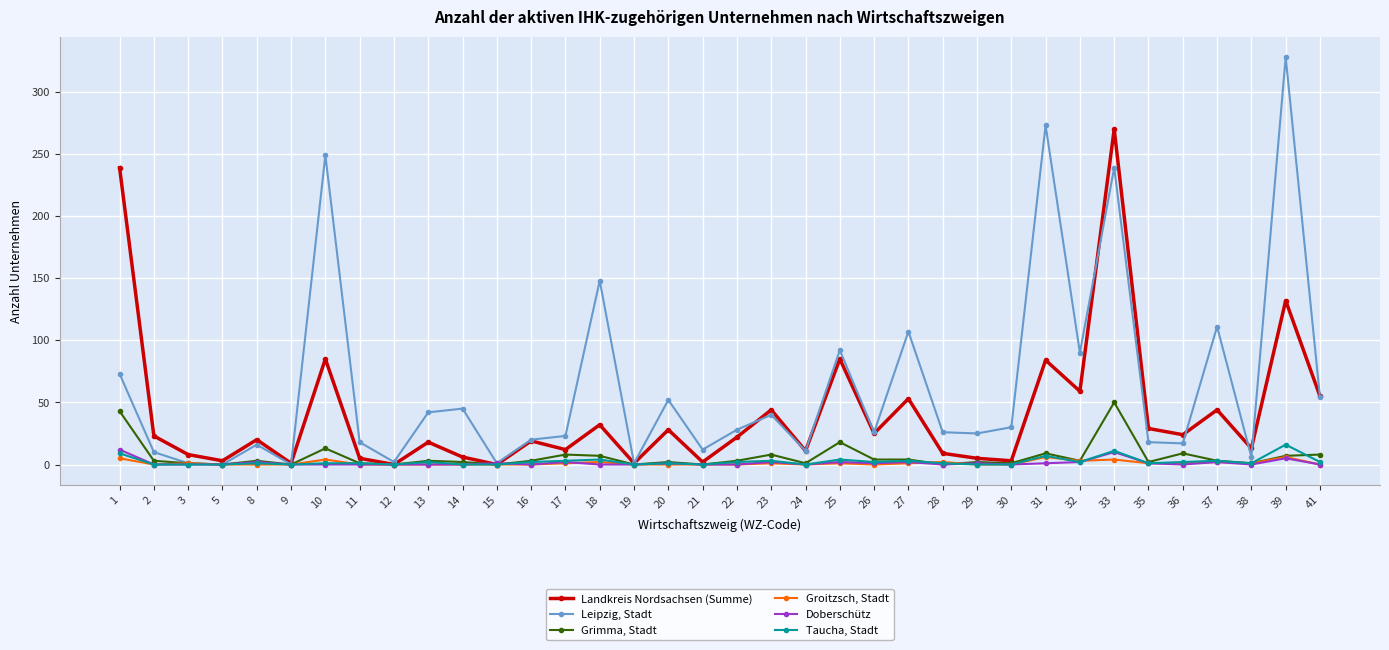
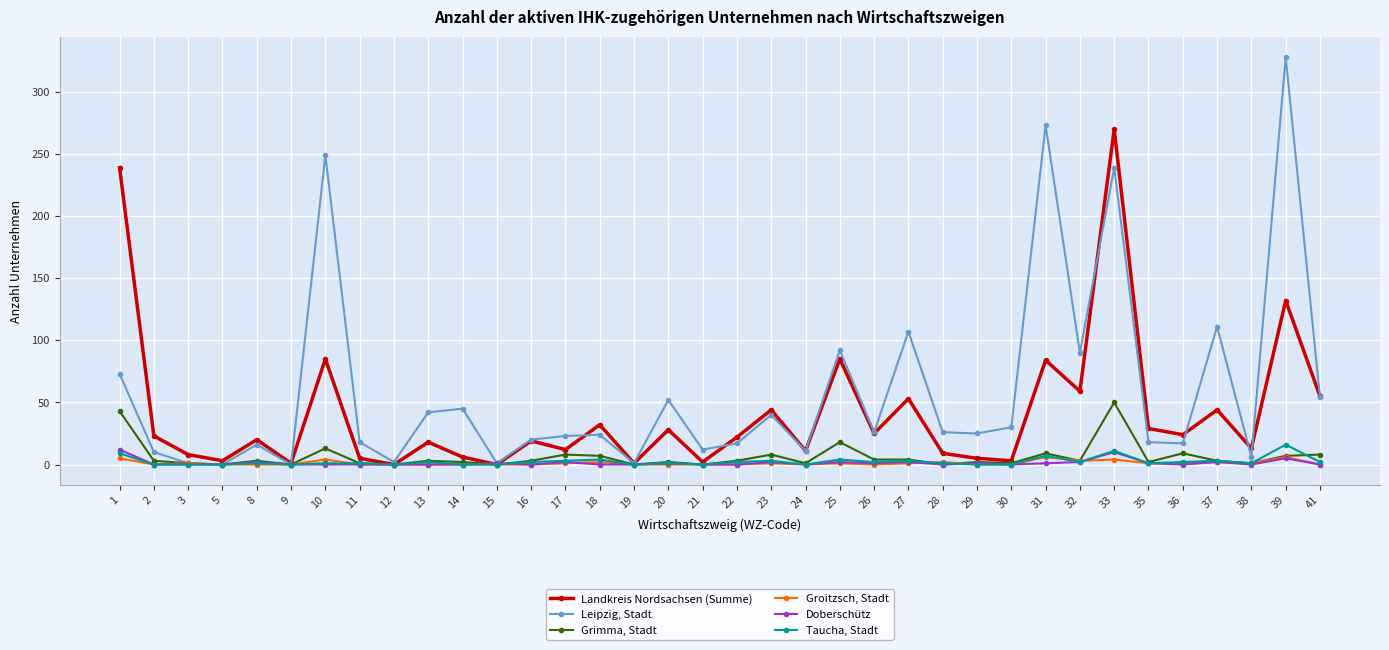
Leipzig, Stadt, 18: 148 -> 24
Leipzig, Stadt, 22: 28 -> 17
